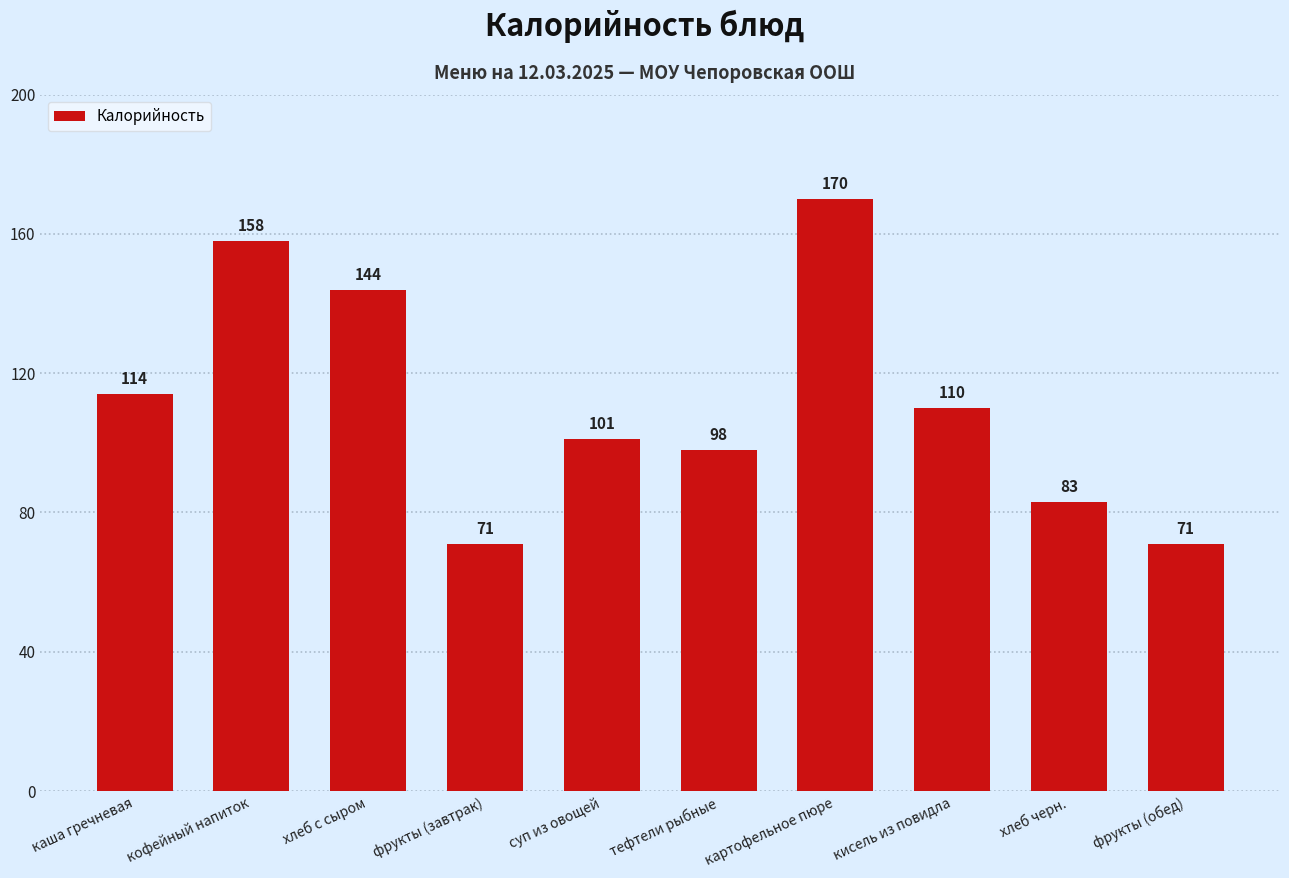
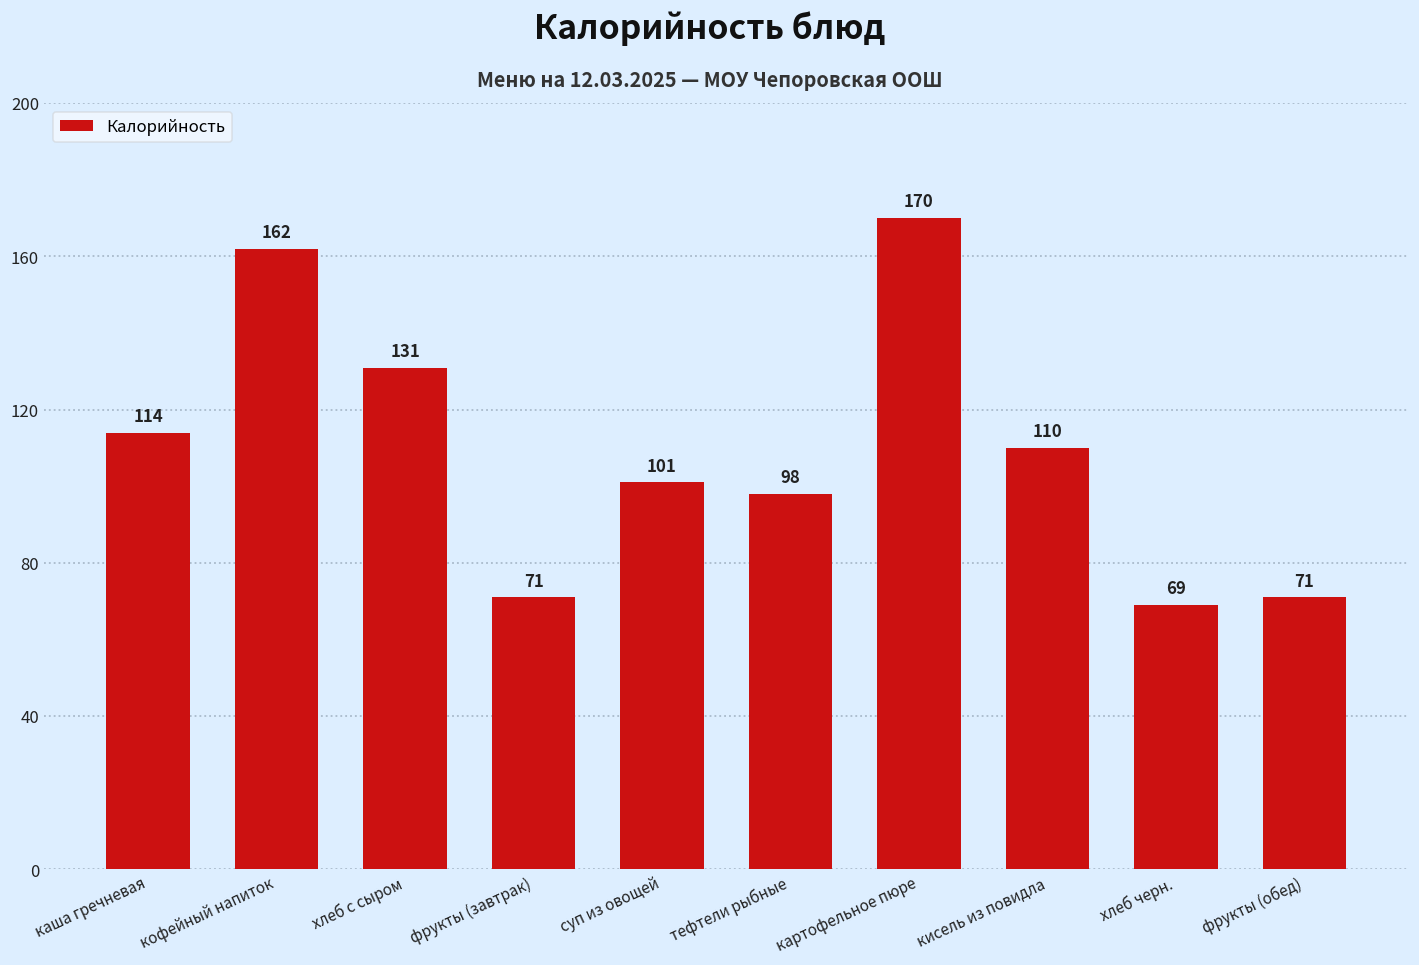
кофейный напиток: 158 -> 162
хлеб с сыром: 144 -> 131
хлеб черн.: 83 -> 69
